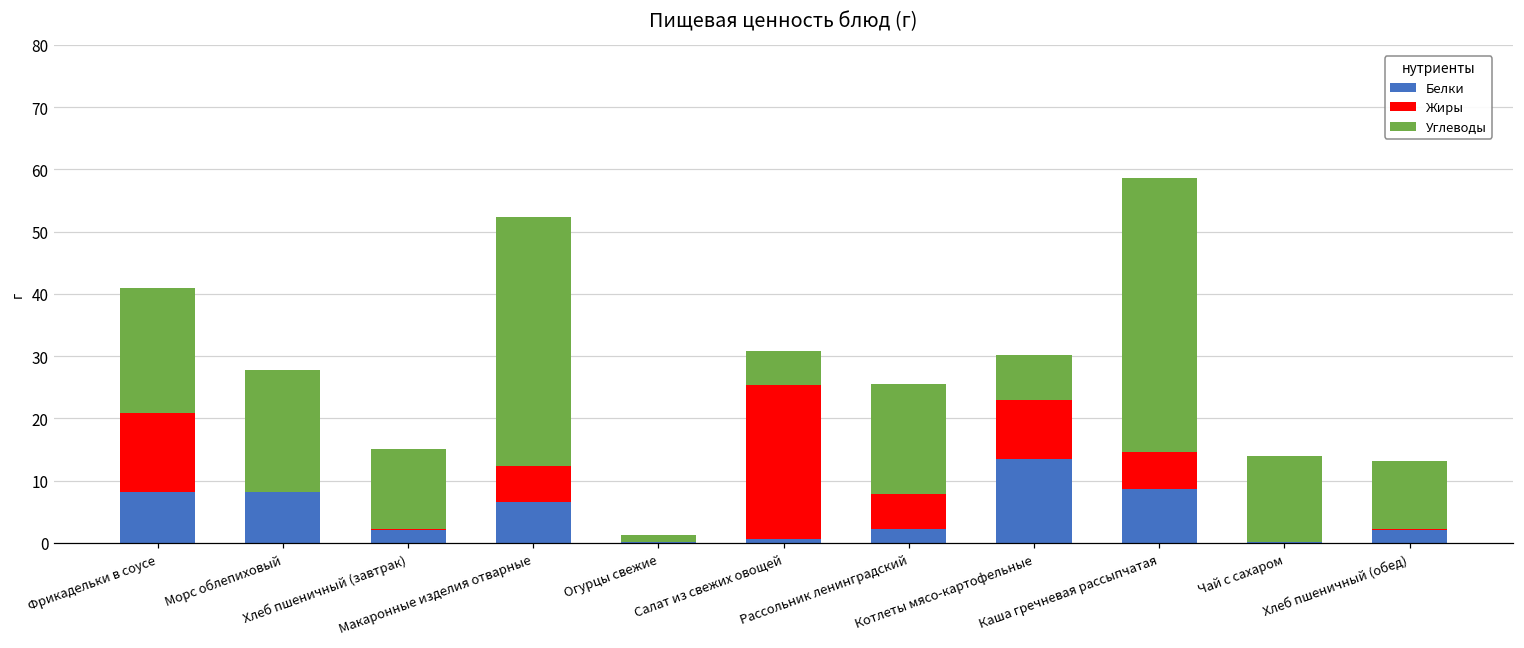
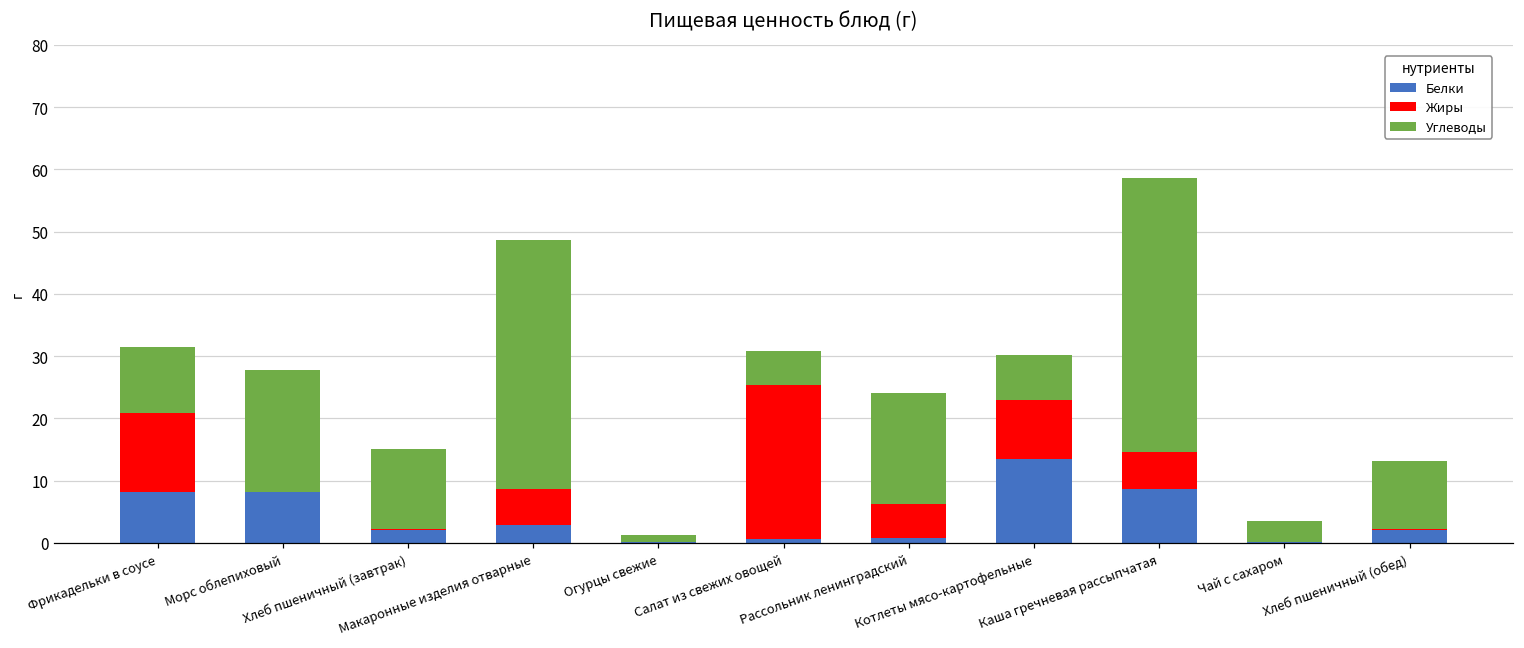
Углеводы, Фрикадельки в соусе: 20 -> 11
Белки, Макаронные изделия отварные: 7 -> 3
Белки, Рассольник ленинградский: 2 -> 1
Углеводы, Чай с сахаром: 14 -> 3
